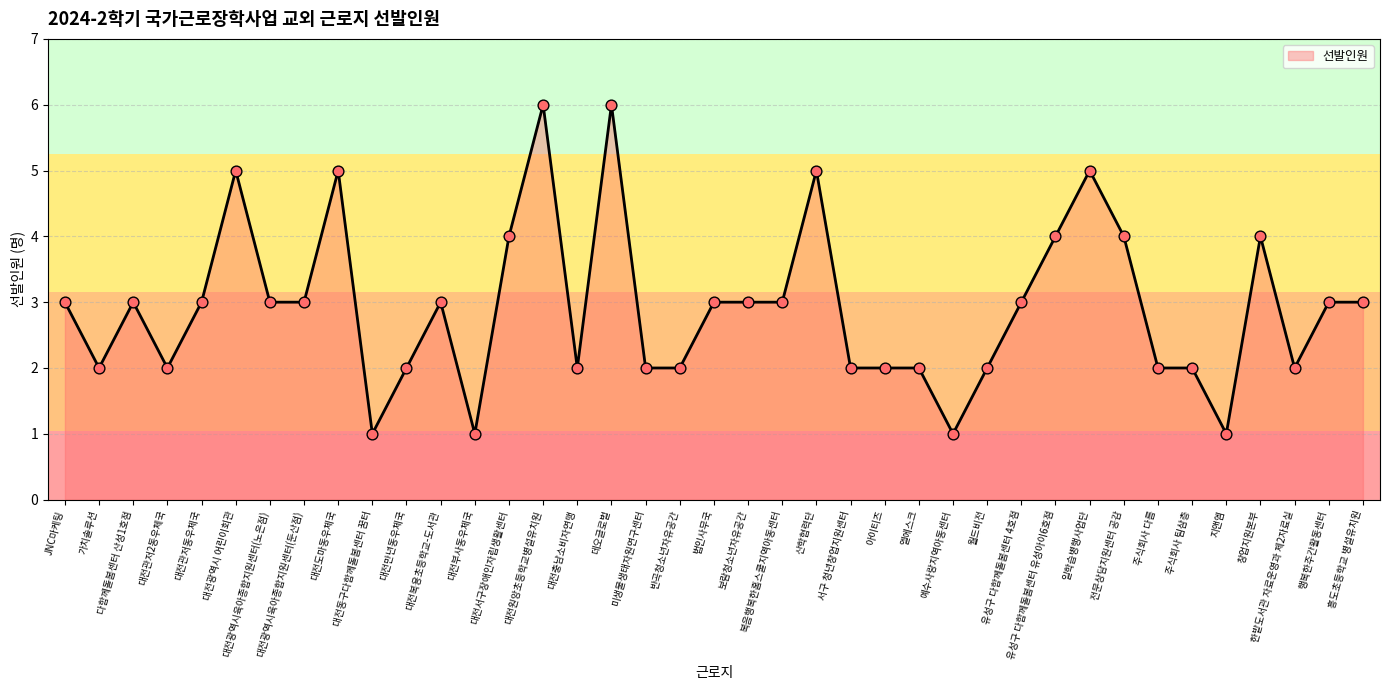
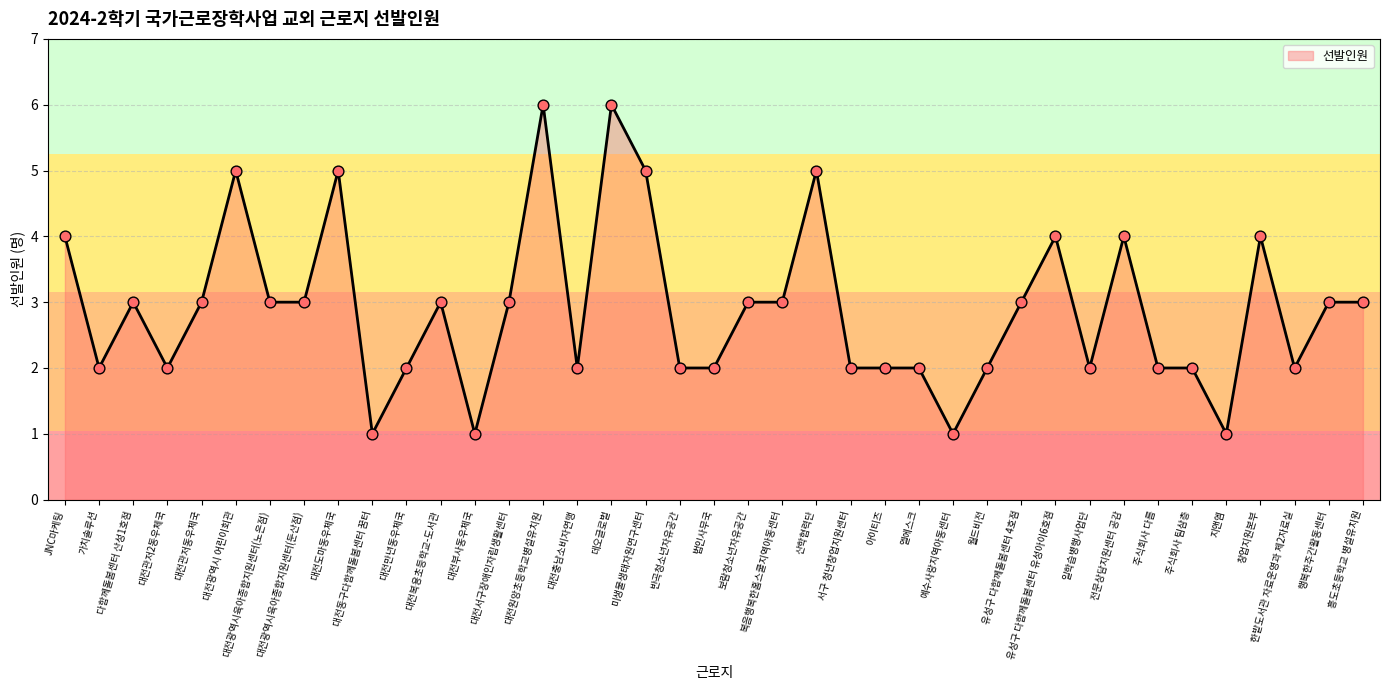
JNC마케팅: 3 -> 4
대전서구장애인자립생활센터: 4 -> 3
미생물생태자원연구센터: 2 -> 5
법인사무국: 3 -> 2
일학습병행사업단: 5 -> 2
